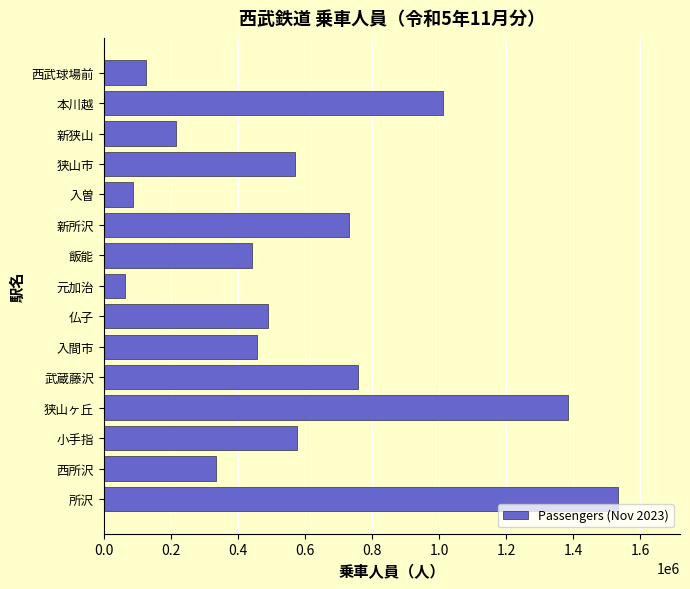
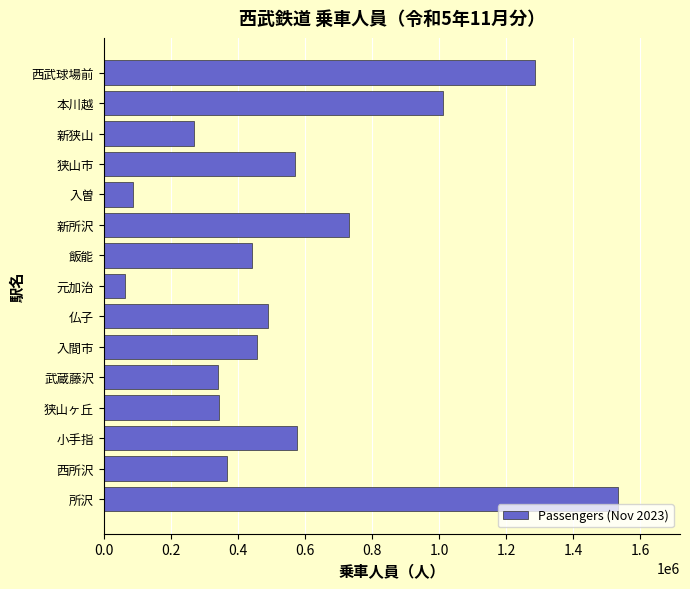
西武球場前: 130000 -> 1290000
新狭山: 220000 -> 270000
武蔵藤沢: 760000 -> 340000
狭山ヶ丘: 1380000 -> 340000
西所沢: 340000 -> 370000
